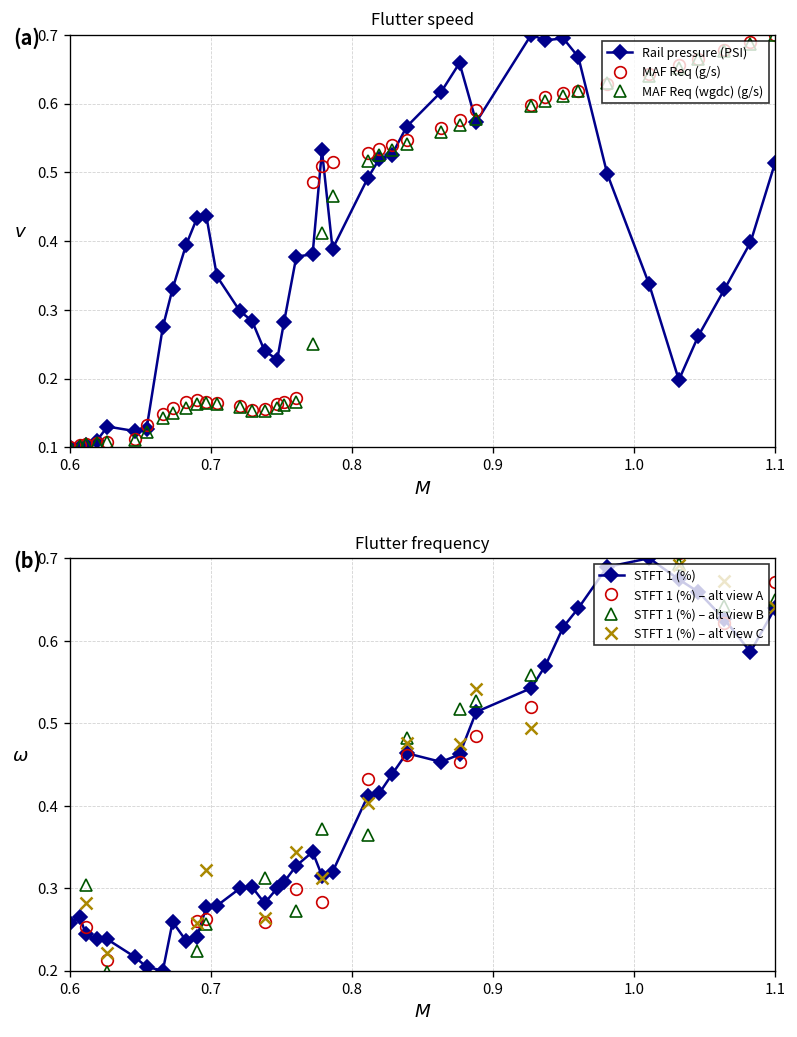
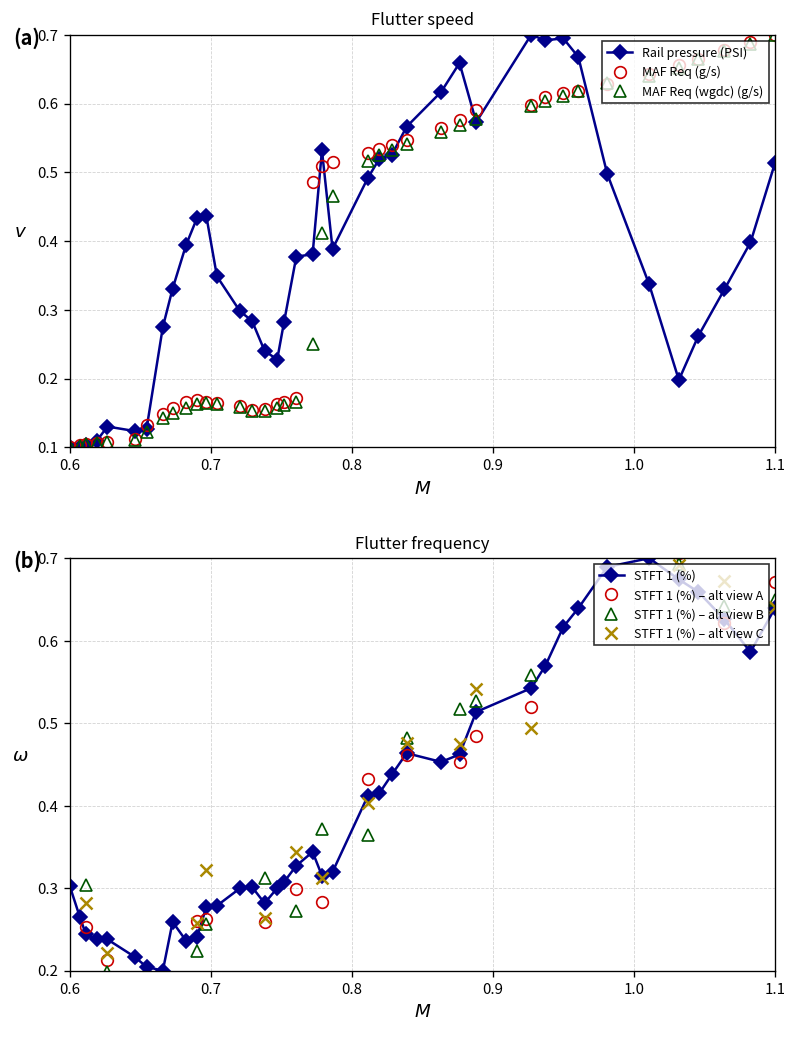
Flutter frequency, STFT 1 (%), 0.6: 0.26 -> 0.30
